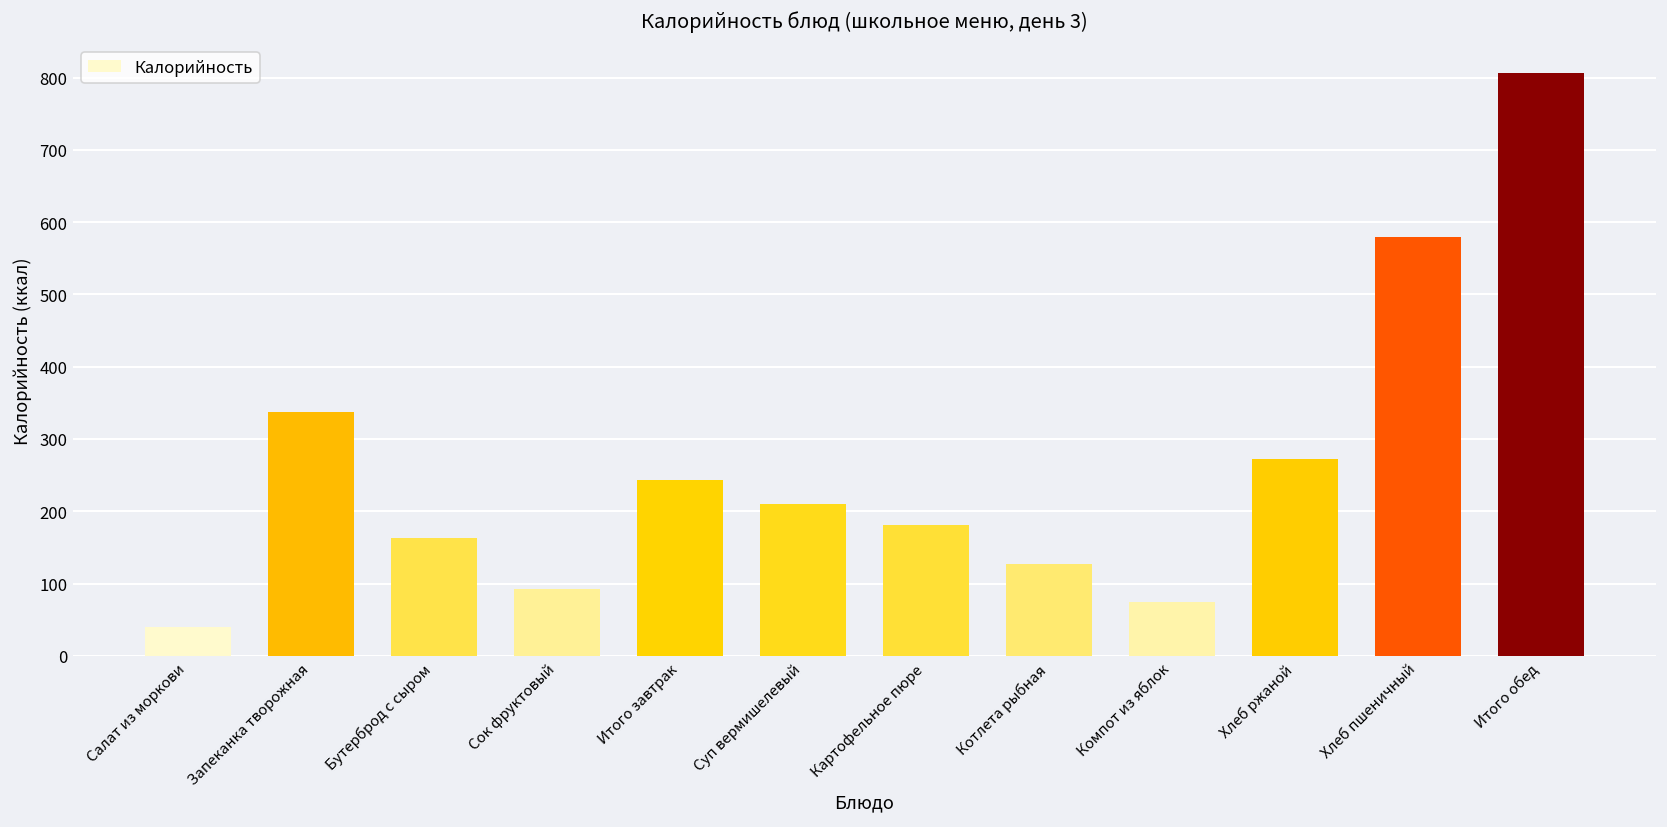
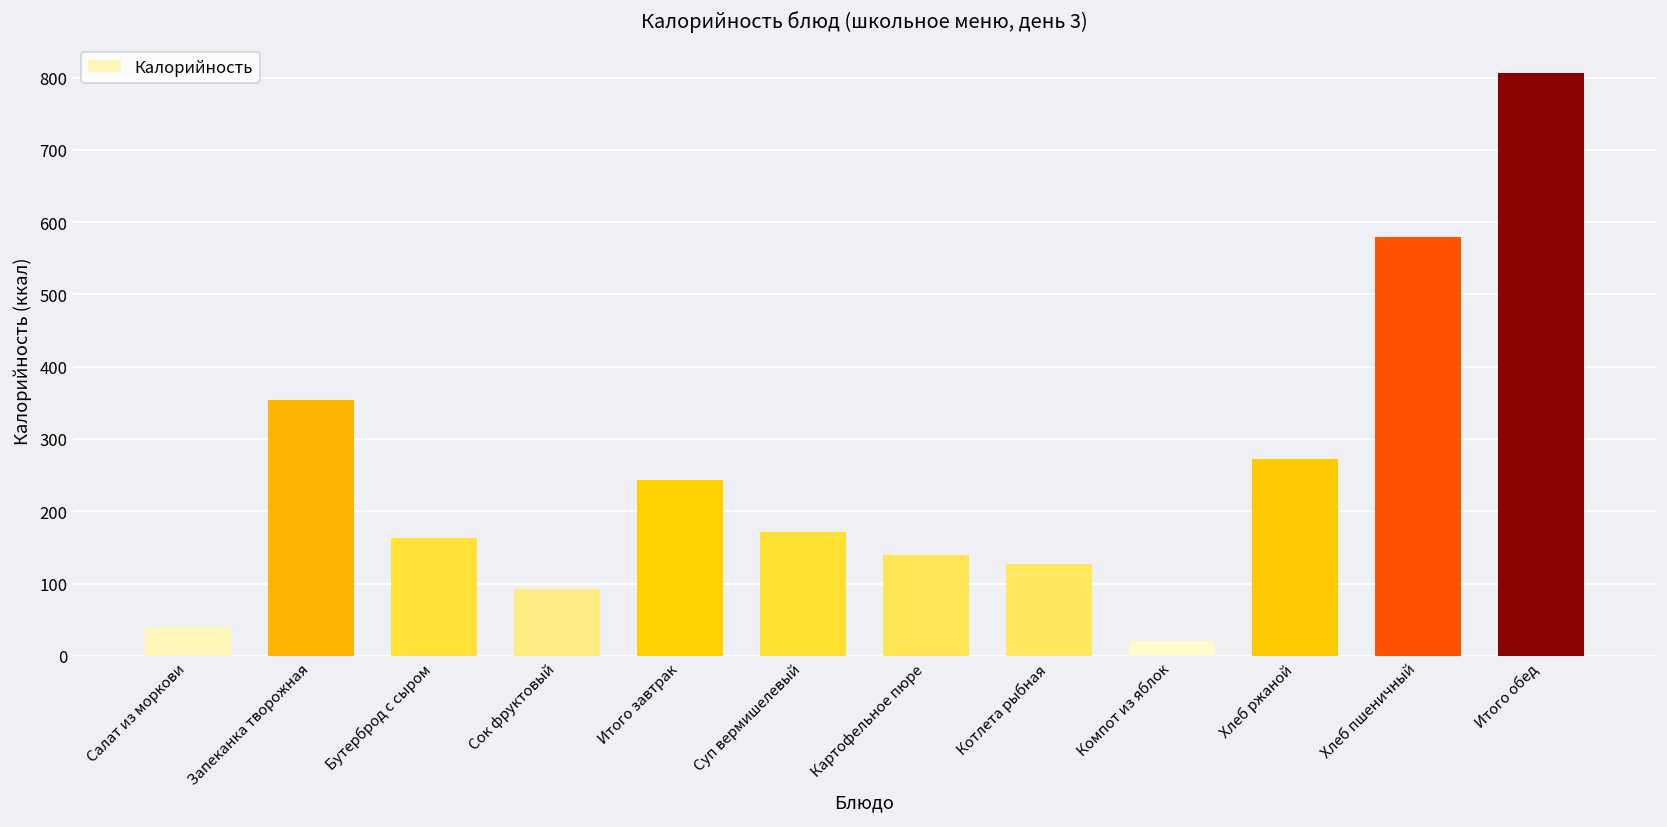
Запеканка творожная: 340 -> 350
Суп вермишелевый: 210 -> 170
Картофельное пюре: 180 -> 140
Компот из яблок: 70 -> 20
